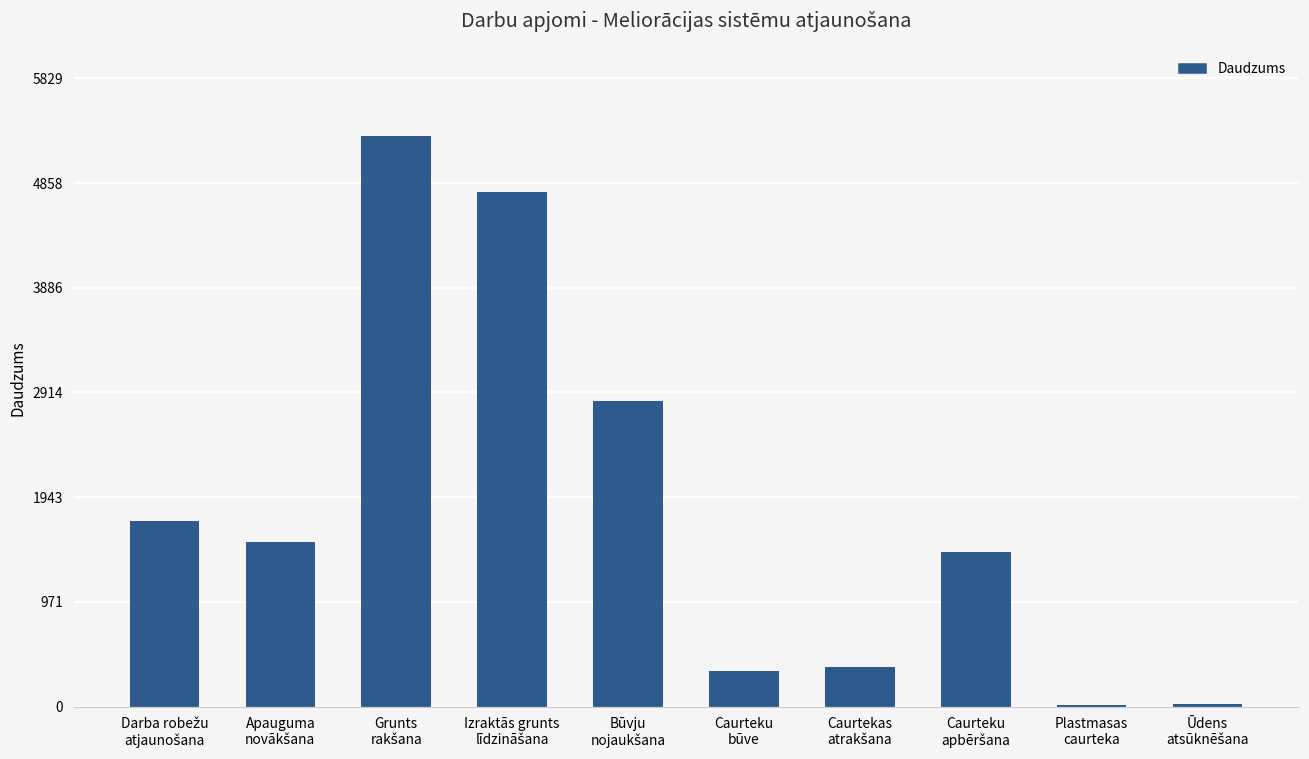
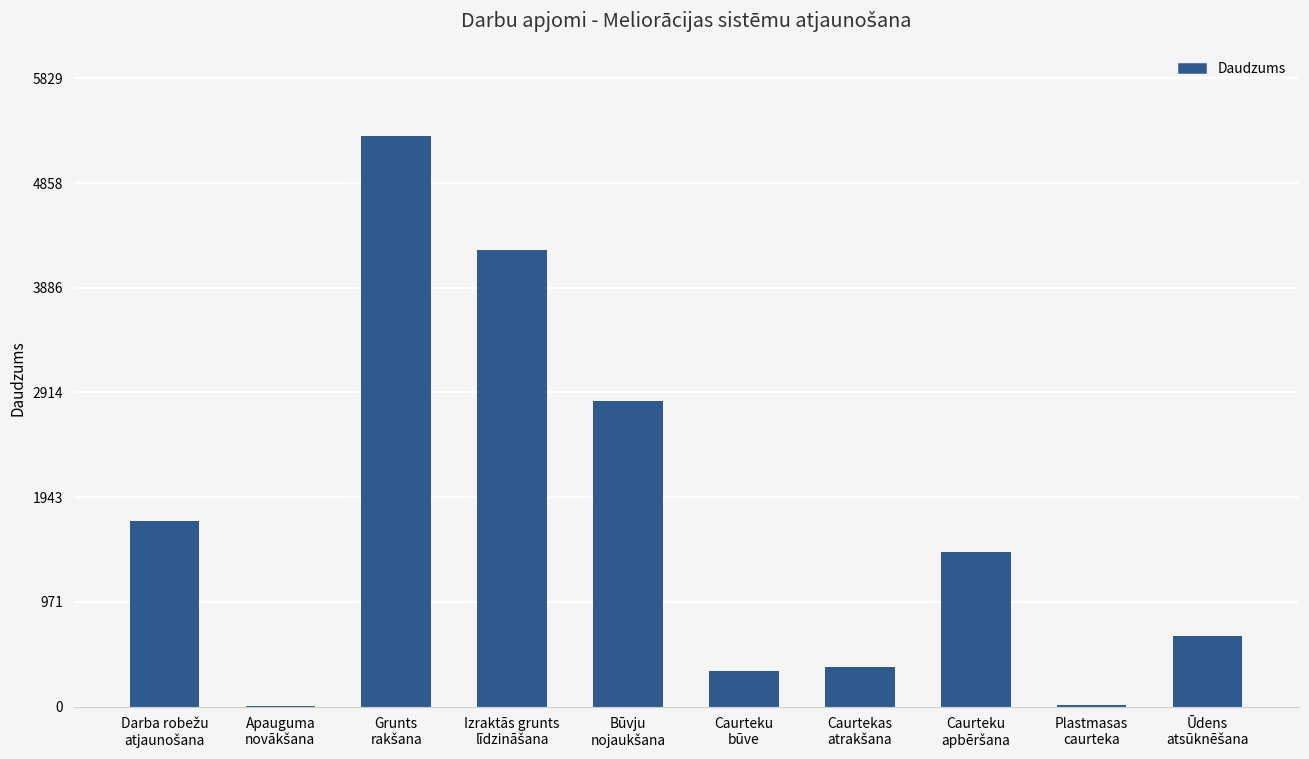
Apauguma novākšana: 1500 -> 0
Izraktās grunts līdzināšana: 4800 -> 4200
Ūdens atsūknēšana: 0 -> 700
